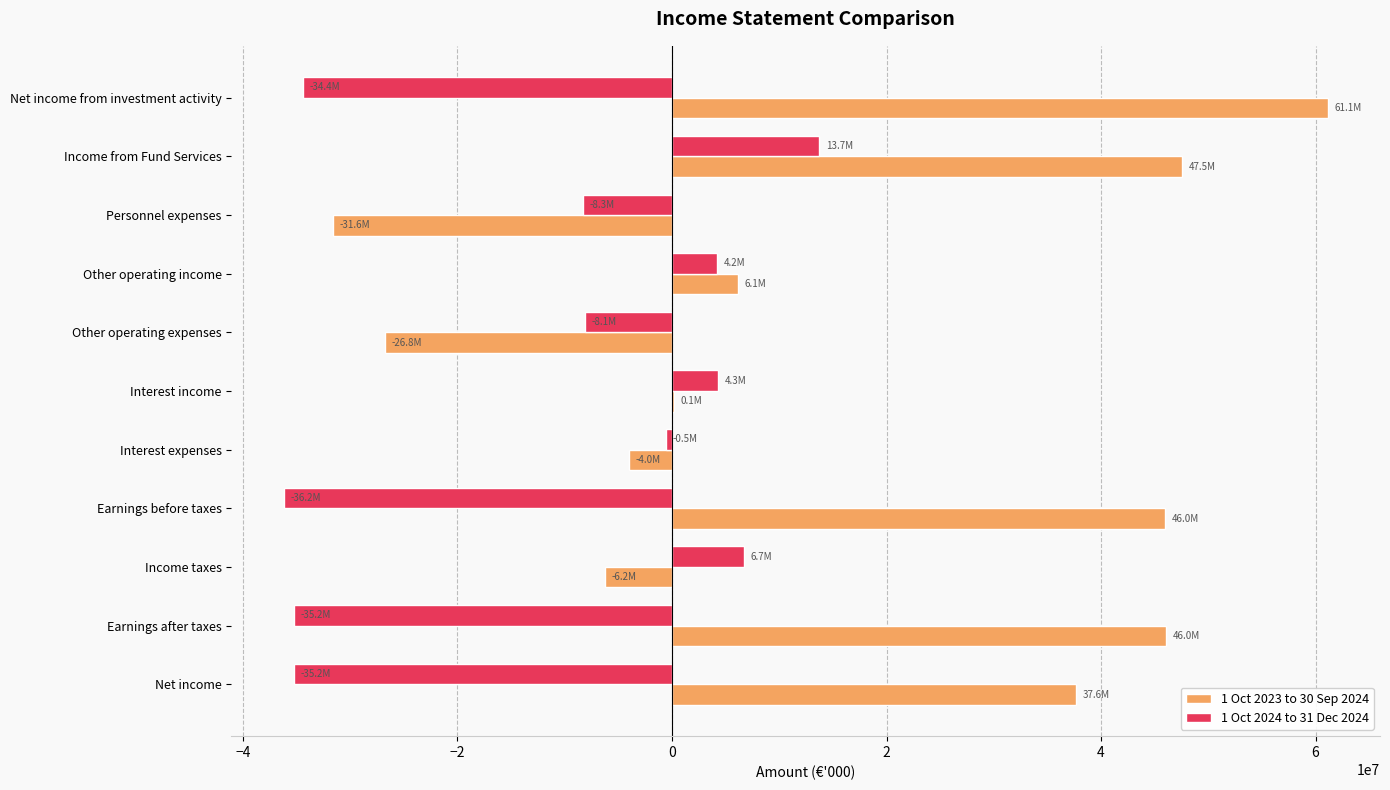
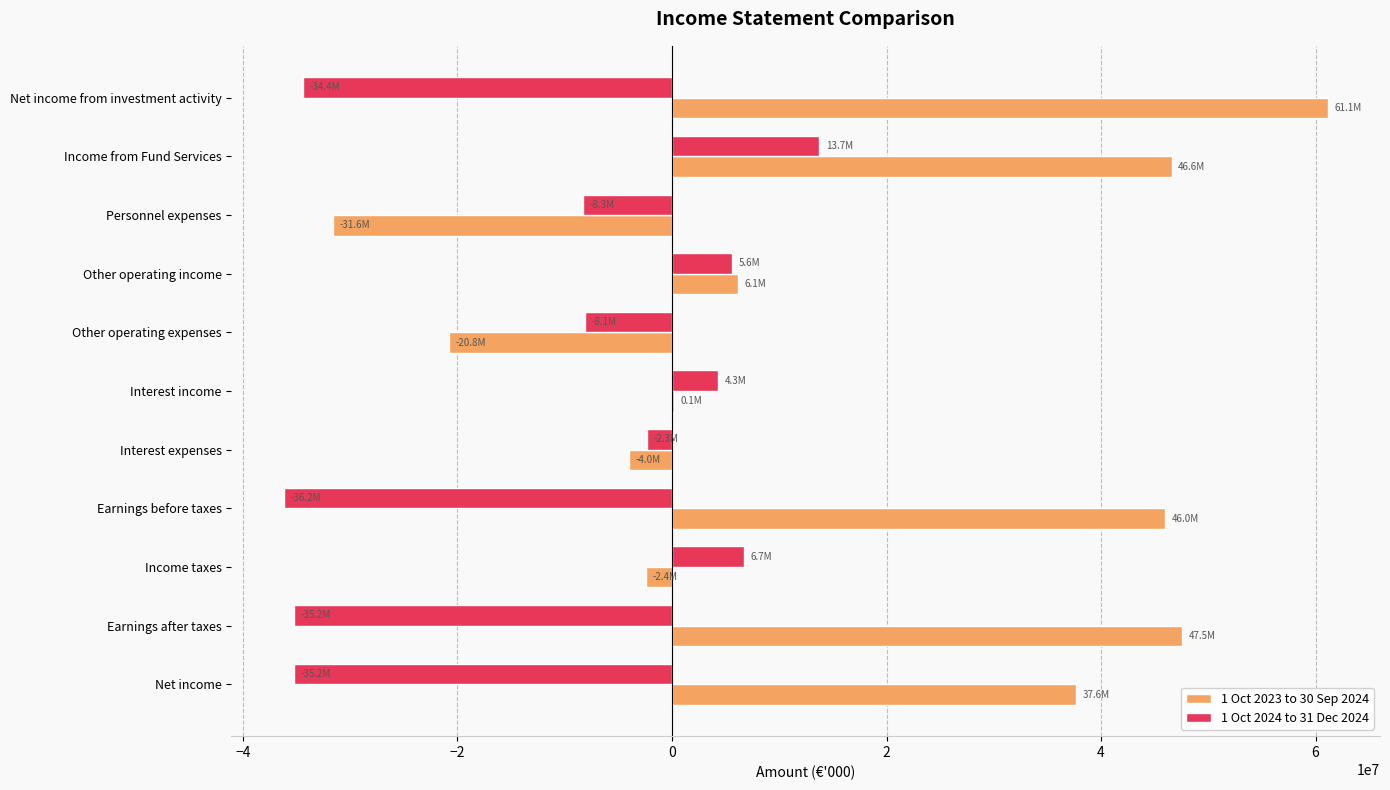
1 Oct 2023 to 30 Sep 2024, Income from Fund Services: 47.5M -> 46.6M
1 Oct 2024 to 31 Dec 2024, Other operating income: 4.2M -> 5.6M
1 Oct 2023 to 30 Sep 2024, Other operating expenses: -26.8M -> -20.8M
1 Oct 2024 to 31 Dec 2024, Interest expenses: -0.5M -> -2.3M
1 Oct 2023 to 30 Sep 2024, Income taxes: -6.2M -> -2.4M
1 Oct 2023 to 30 Sep 2024, Earnings after taxes: 46.0M -> 47.5M
